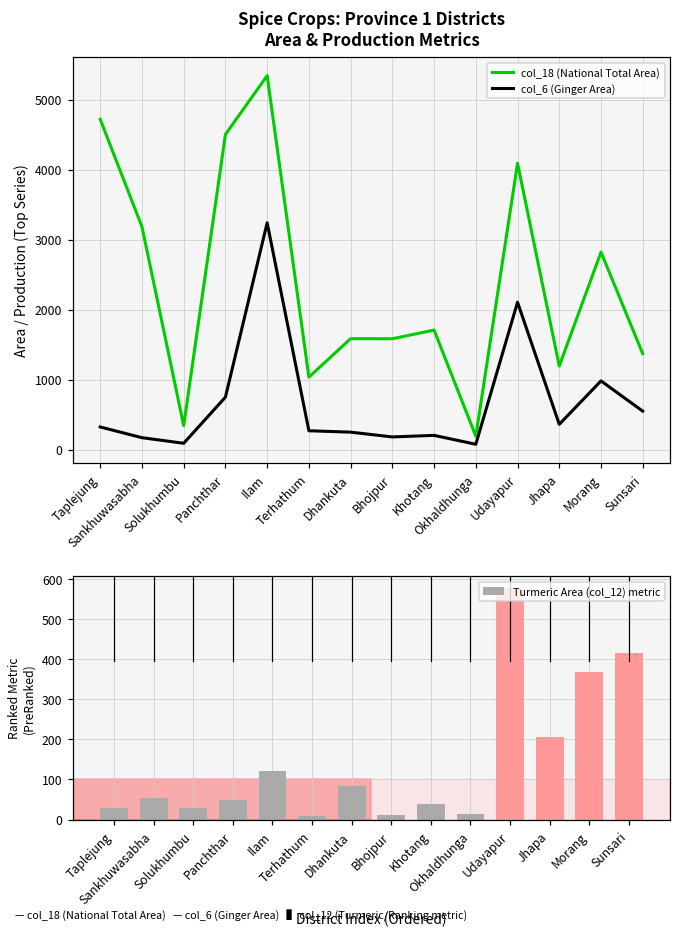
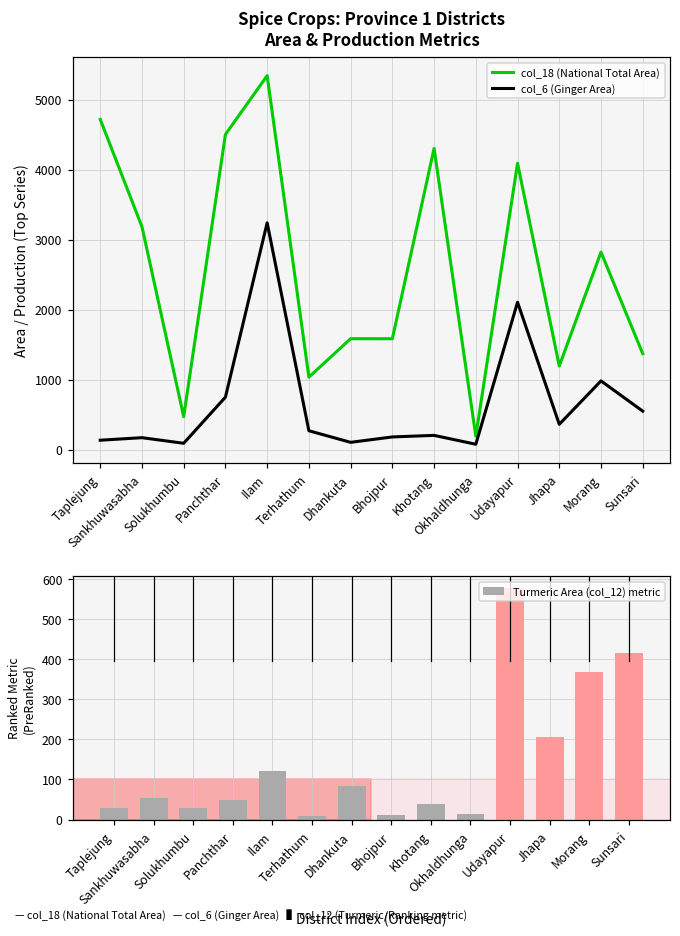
Spice Crops: Province 1 Districts Area & Production Metrics, col_6 (Ginger Area), Taplejung: 300 -> 100
Spice Crops: Province 1 Districts Area & Production Metrics, col_18 (National Total Area), Solukhumbu: 300 -> 500
Spice Crops: Province 1 Districts Area & Production Metrics, col_6 (Ginger Area), Dhankuta: 300 -> 100
Spice Crops: Province 1 Districts Area & Production Metrics, col_18 (National Total Area), Khotang: 1700 -> 4300
